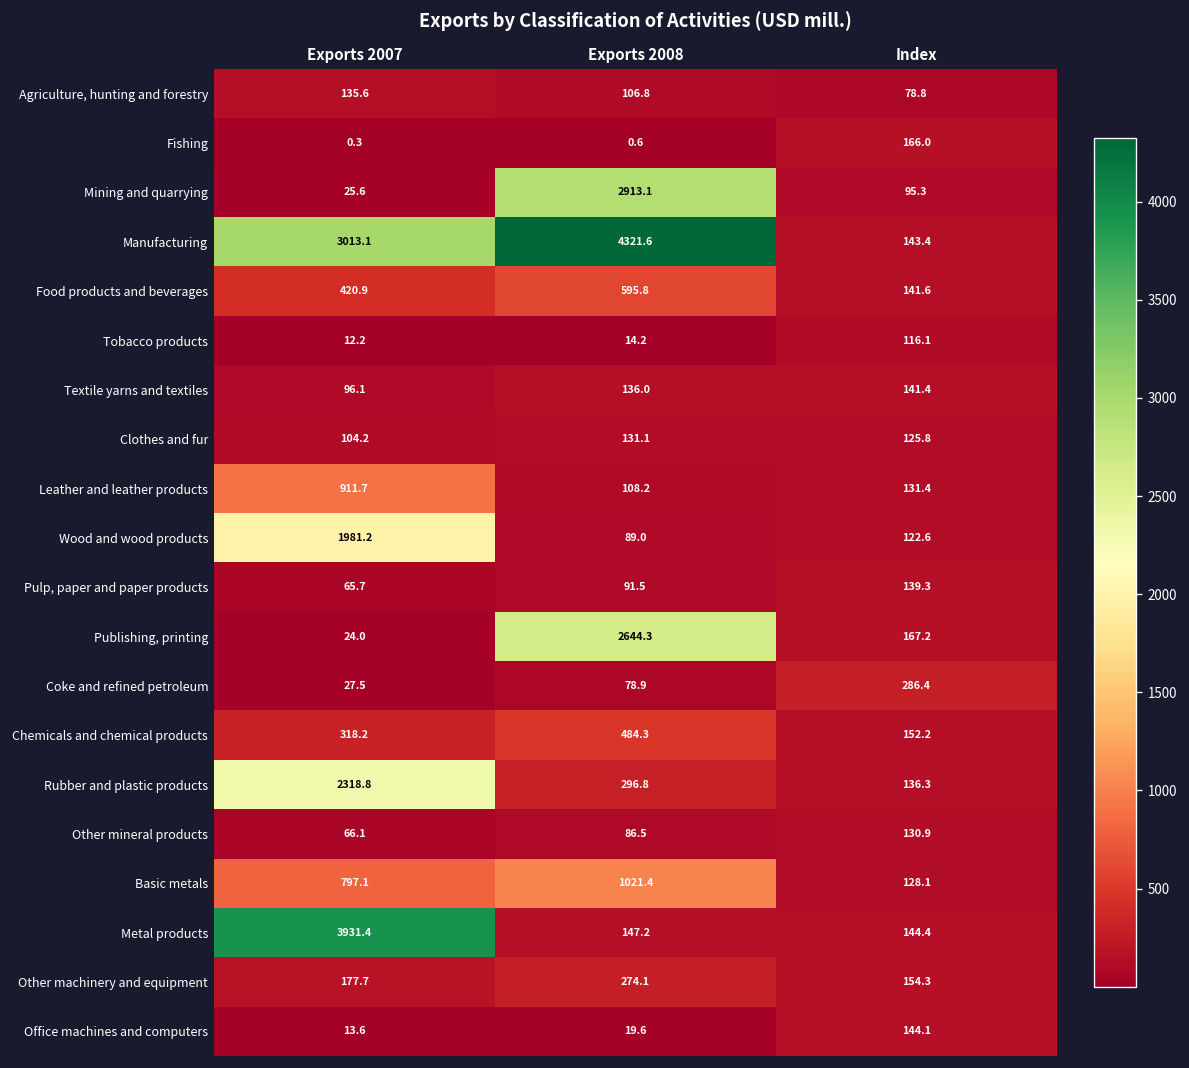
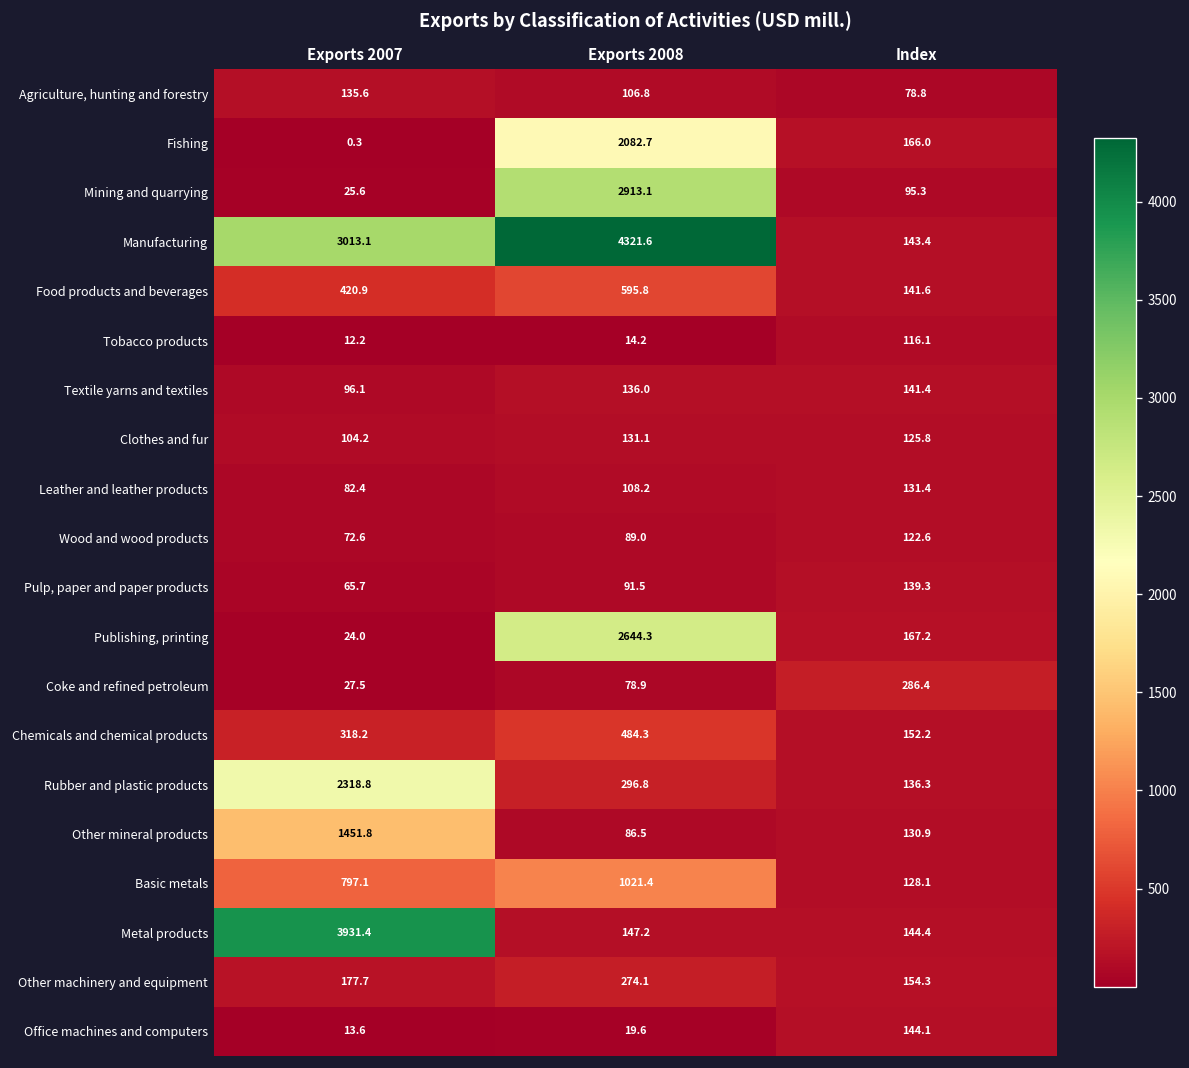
Fishing, Exports 2008: 0.6 -> 2082.7
Leather and leather products, Exports 2007: 911.7 -> 82.4
Wood and wood products, Exports 2007: 1981.2 -> 72.6
Other mineral products, Exports 2007: 66.1 -> 1451.8
